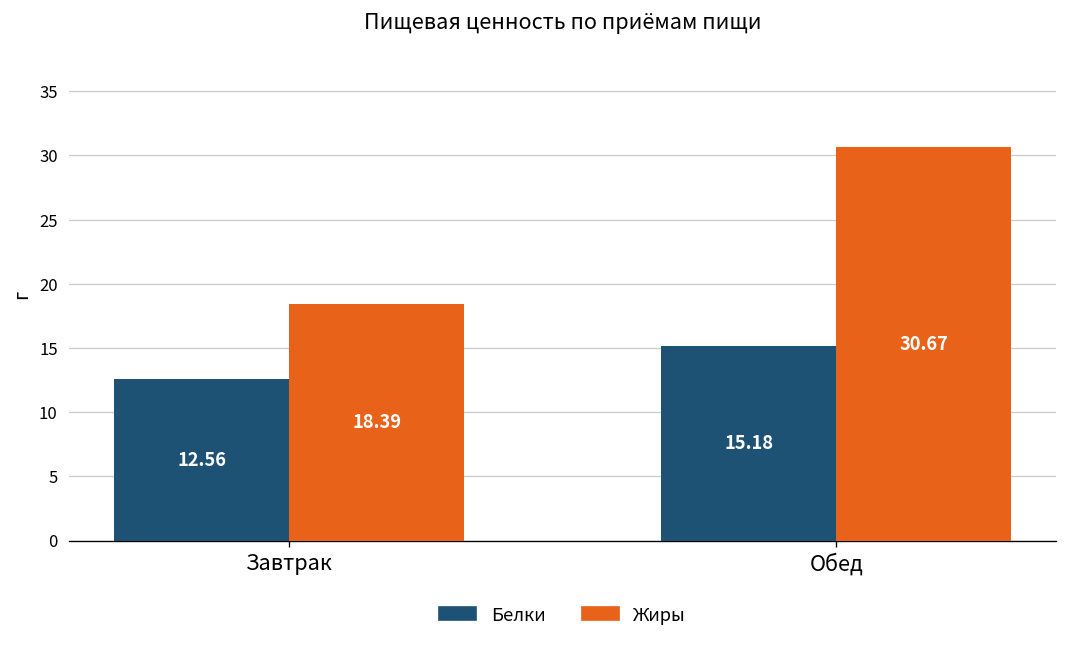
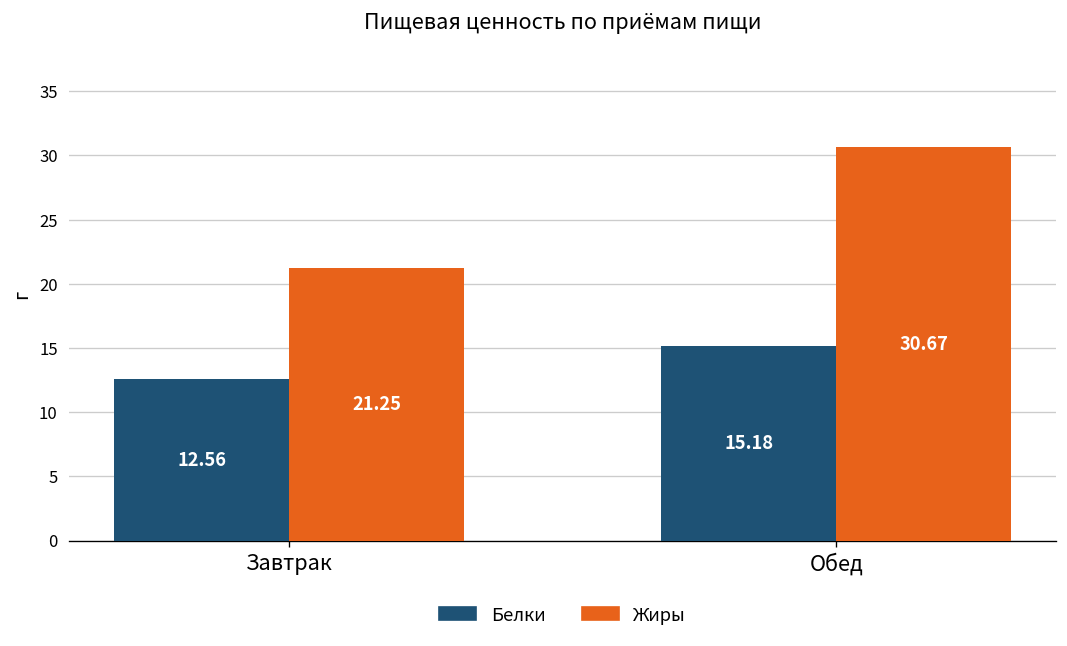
Жиры, Завтрак: 18.39 -> 21.25
